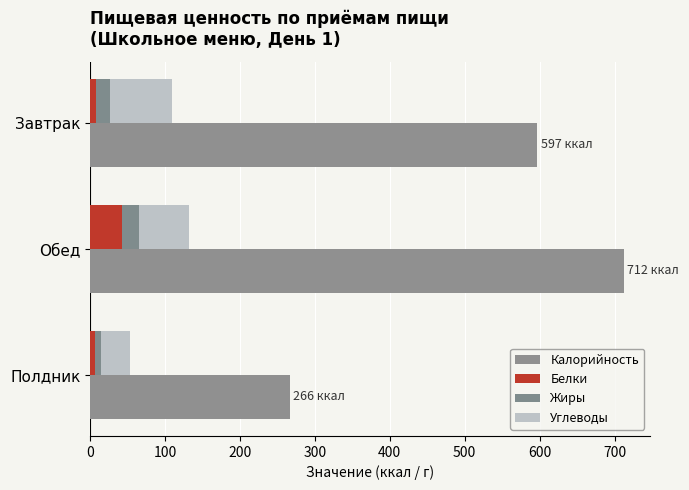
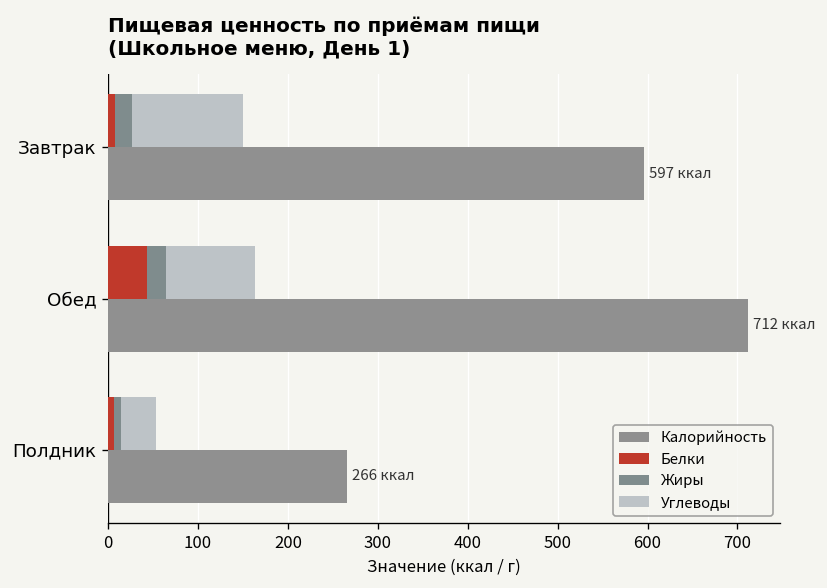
Углеводы, Завтрак: 80 -> 120
Углеводы, Обед: 70 -> 100
